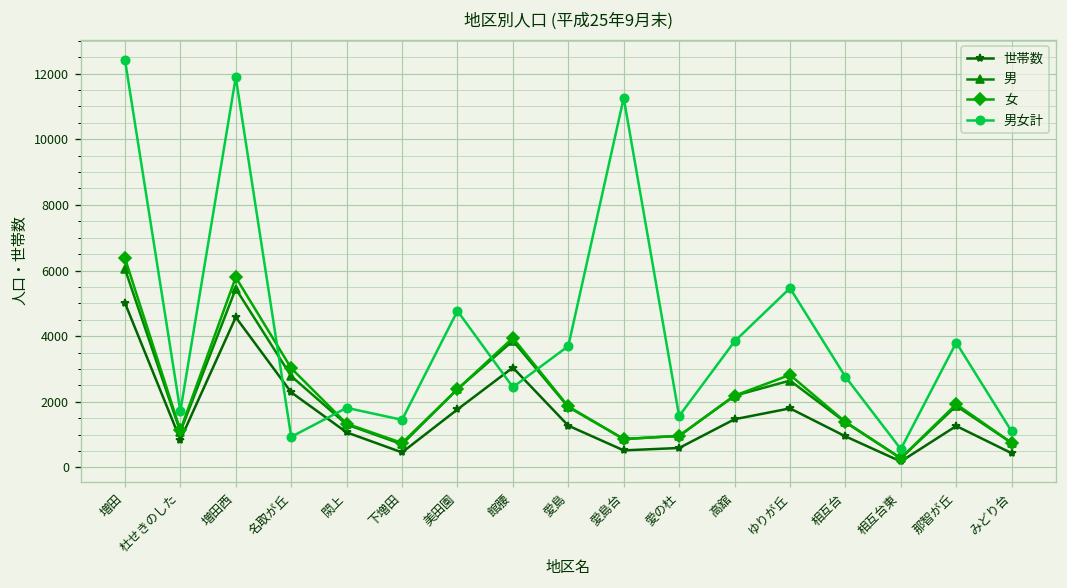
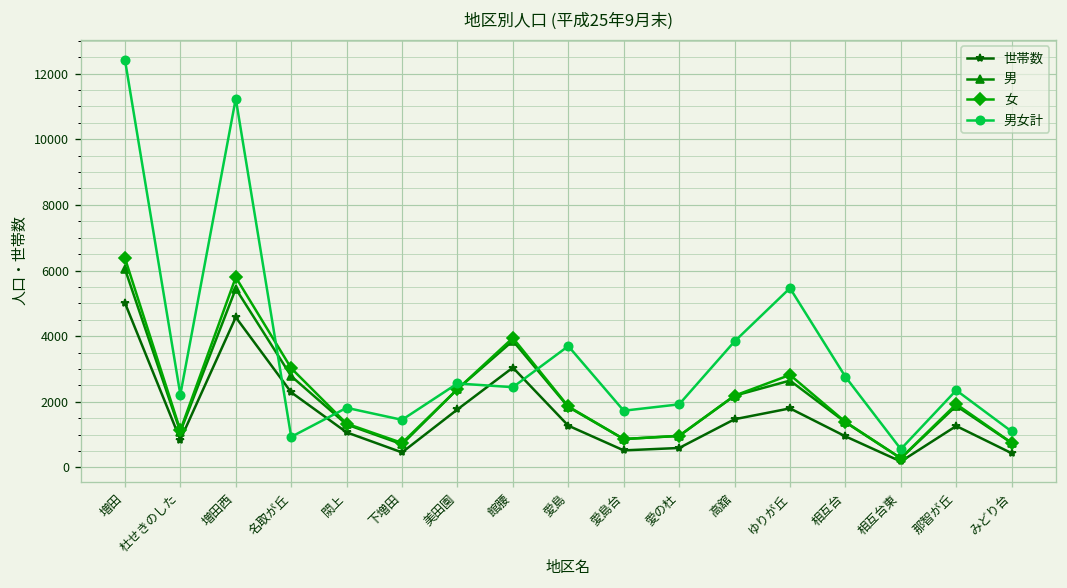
男女計, 杜せきのした: 1700 -> 2200
男女計, 増田西: 11900 -> 11200
男女計, 美田園: 4800 -> 2600
男女計, 愛島台: 11300 -> 1700
男女計, 愛の杜: 1600 -> 1900
男女計, 那智が丘: 3800 -> 2400
